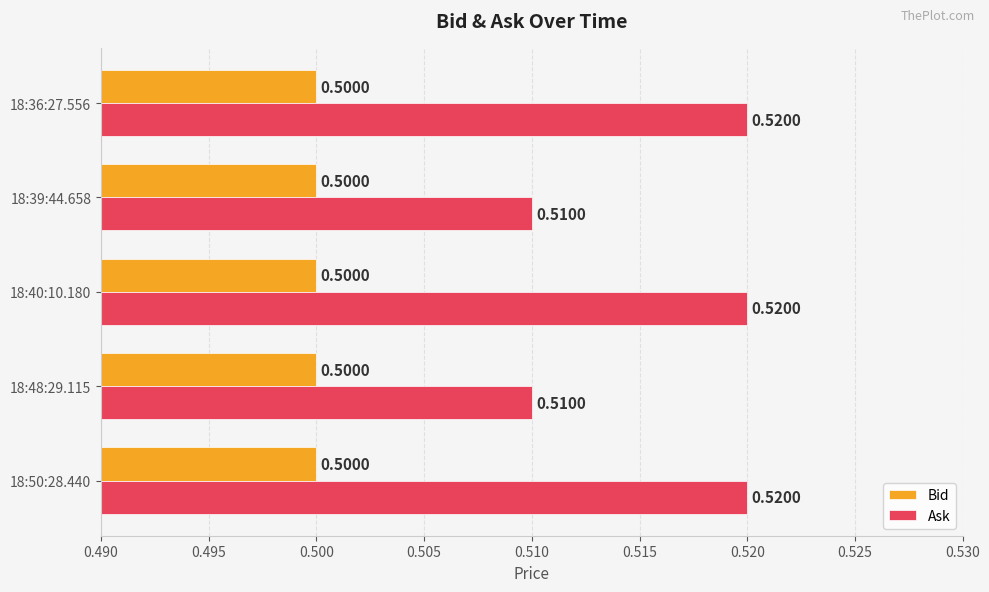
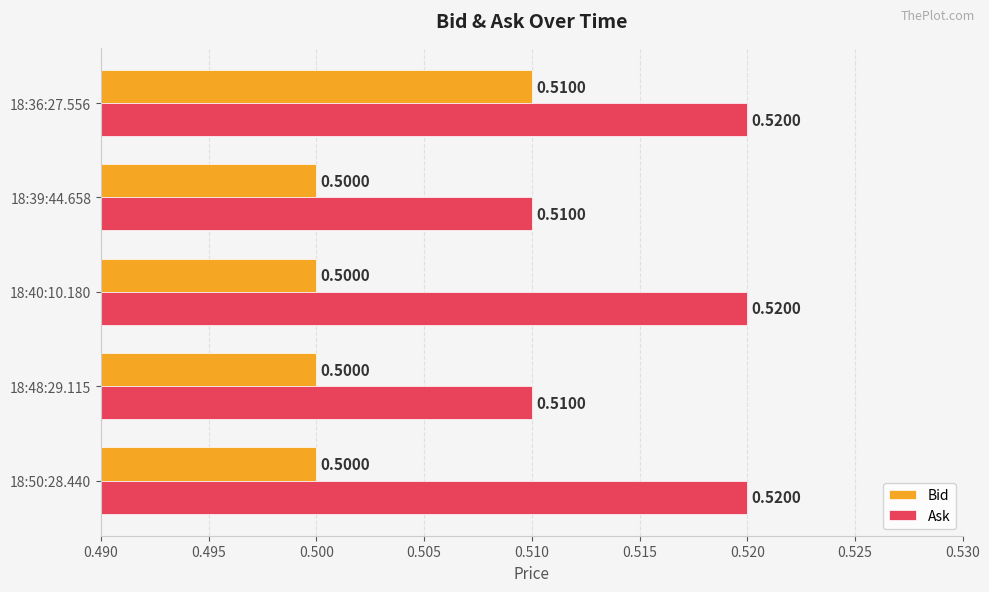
Bid, 18:36:27.556: 0.5000 -> 0.5100
